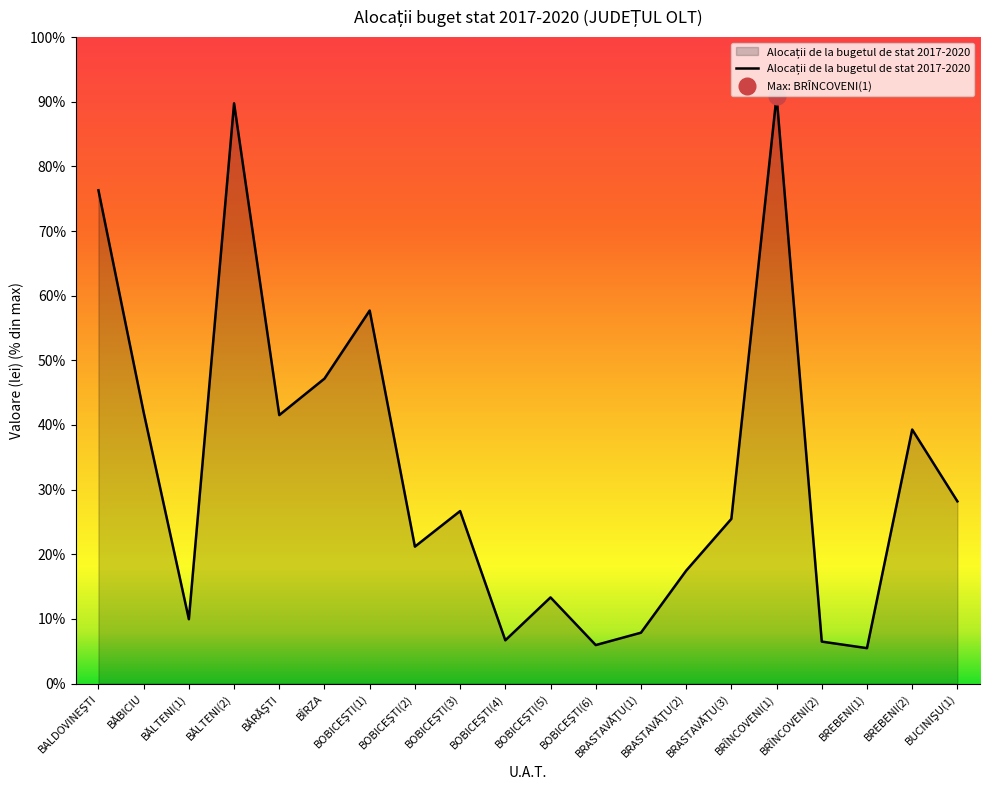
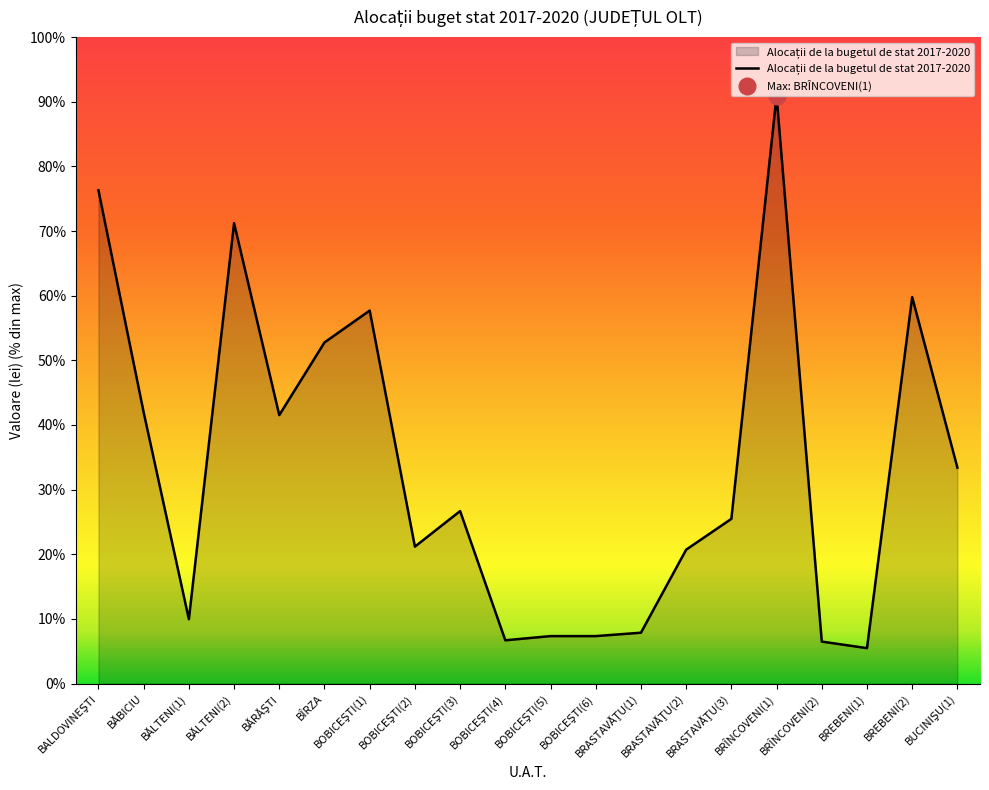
Alocații de la bugetul de stat 2017-2020, BĂLTENI(2): 90% -> 71%
Alocații de la bugetul de stat 2017-2020, BÎRZA: 47% -> 53%
Alocații de la bugetul de stat 2017-2020, BOBICEŞTI(5): 13% -> 7%
Alocații de la bugetul de stat 2017-2020, BOBICEŞTI(6): 6% -> 7%
Alocații de la bugetul de stat 2017-2020, BRASTAVĂŢU(2): 17% -> 21%
Alocații de la bugetul de stat 2017-2020, BREBENI(2): 39% -> 60%
Alocații de la bugetul de stat 2017-2020, BUCINIŞU(1): 28% -> 33%
